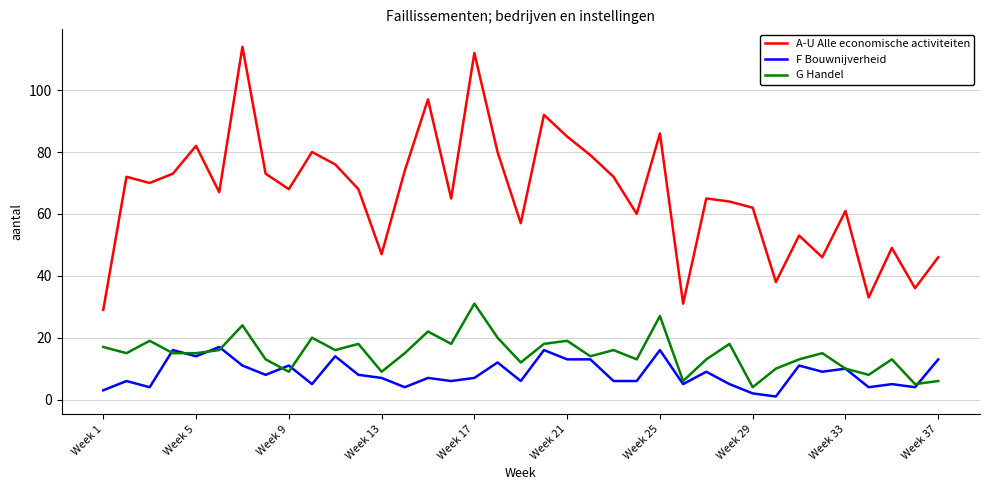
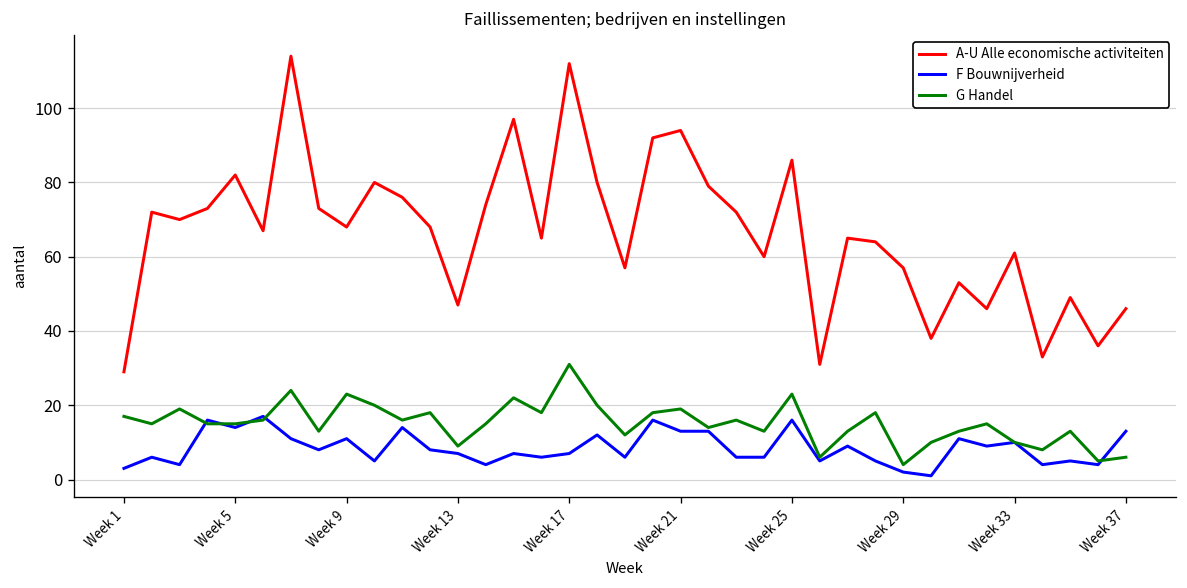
G Handel, Week 9: 9 -> 23
A-U Alle economische activiteiten, Week 21: 85 -> 94
G Handel, Week 25: 27 -> 23
A-U Alle economische activiteiten, Week 29: 62 -> 57
